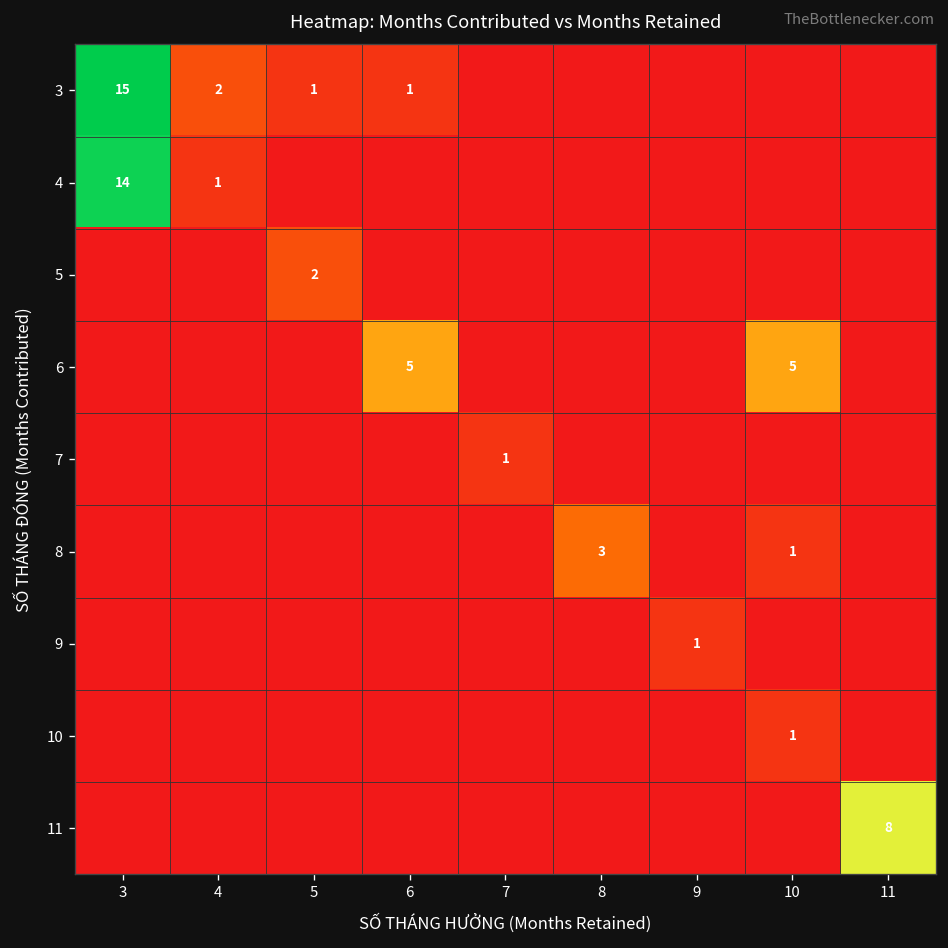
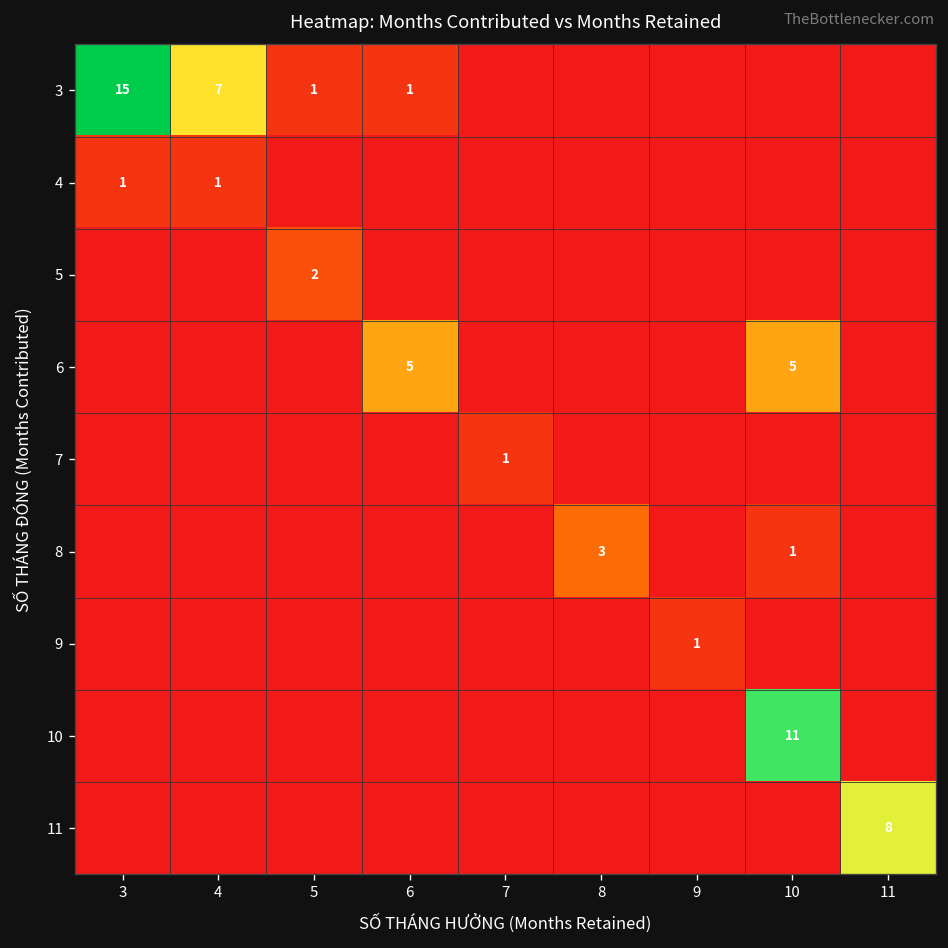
3, 4: 2 -> 7
4, 3: 14 -> 1
10, 10: 1 -> 11
